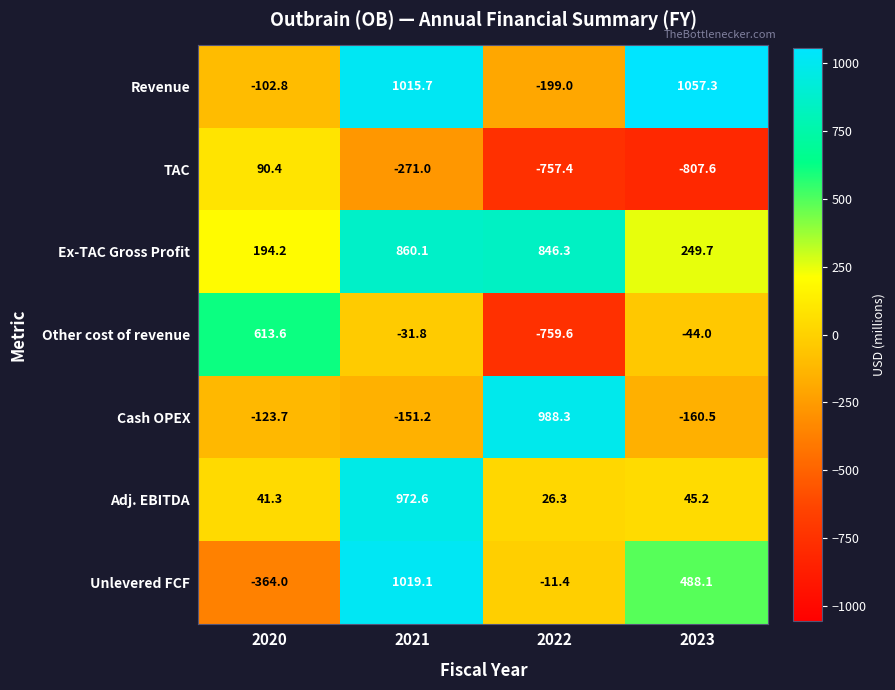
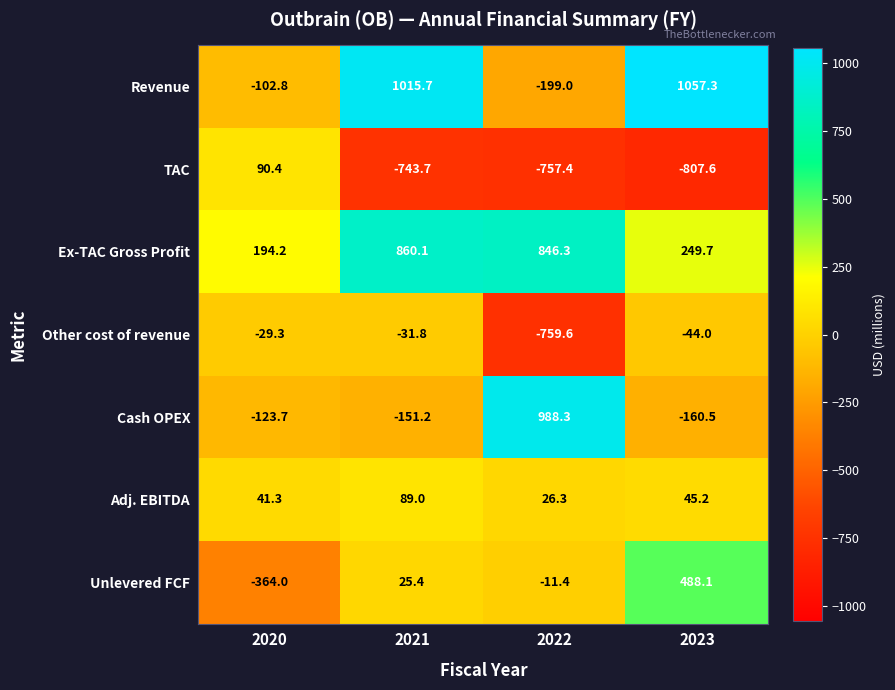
TAC, 2021: -271.0 -> -743.7
Other cost of revenue, 2020: 613.6 -> -29.3
Adj. EBITDA, 2021: 972.6 -> 89.0
Unlevered FCF, 2021: 1019.1 -> 25.4
